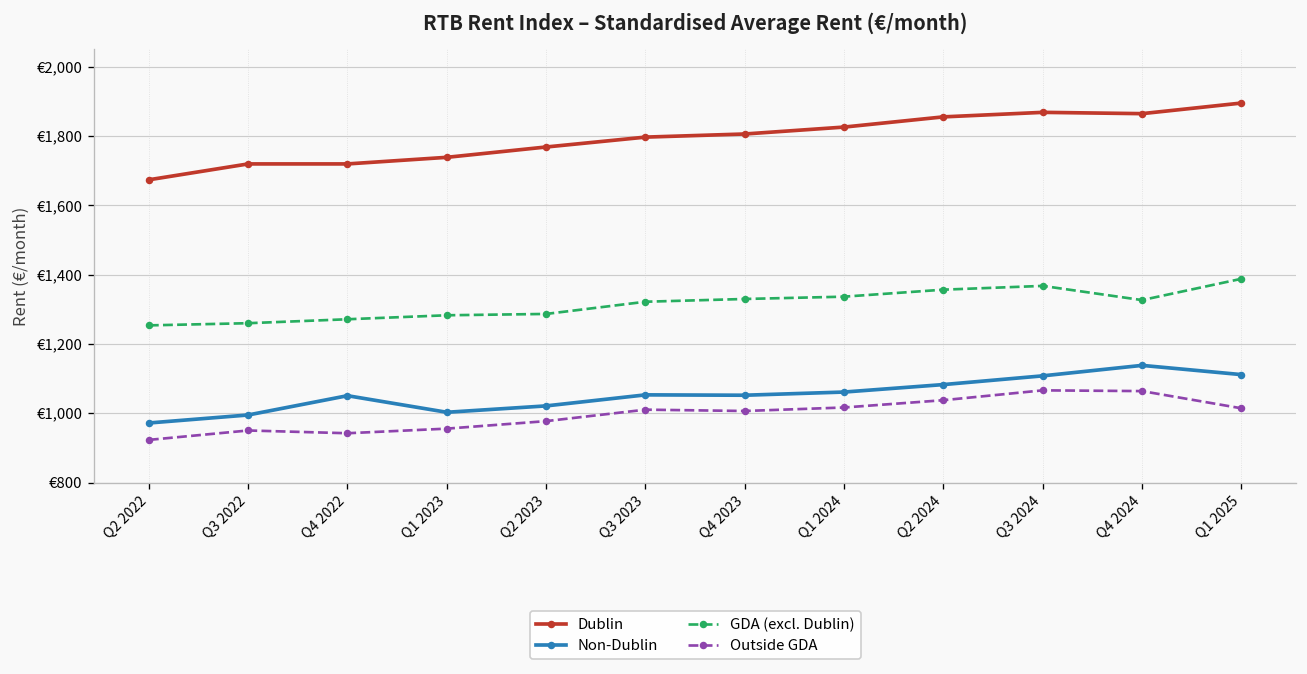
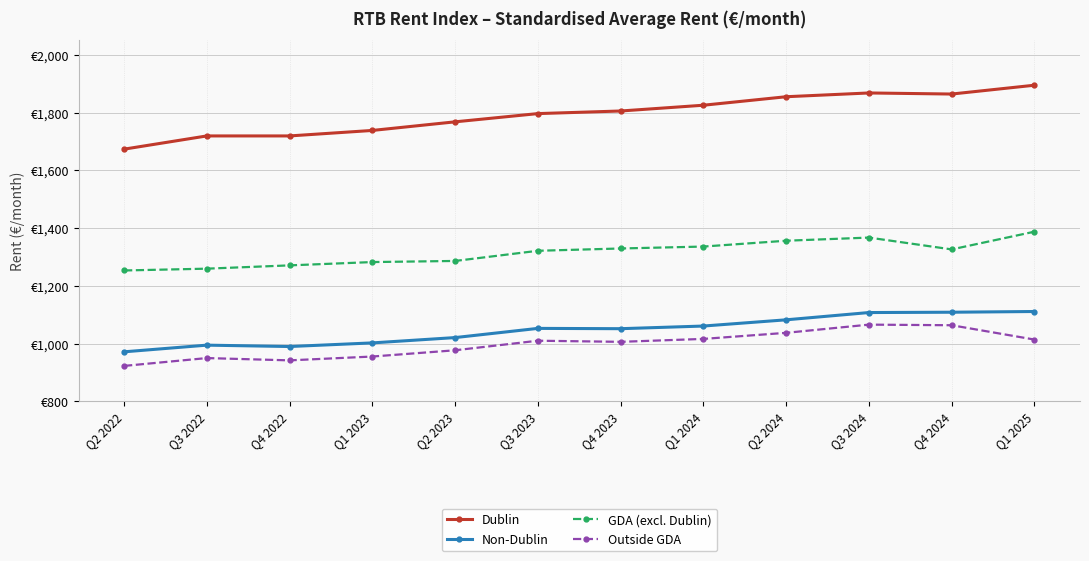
Non-Dublin, Q4 2022: €1,050 -> €990
Non-Dublin, Q4 2024: €1,140 -> €1,110
